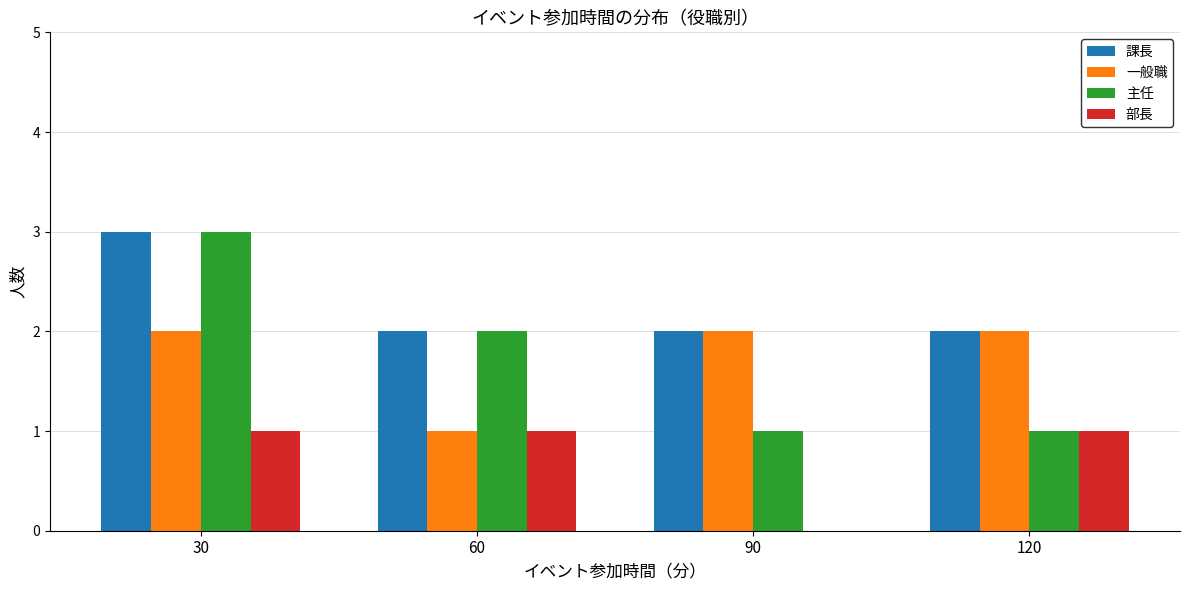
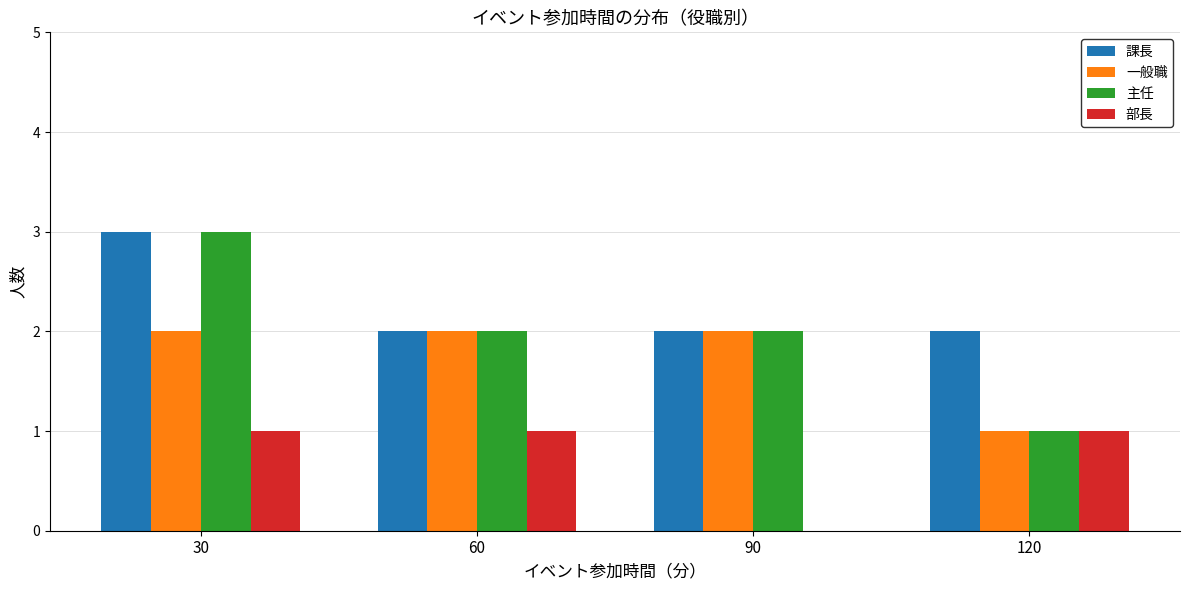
一般職, 60: 1 -> 2
主任, 90: 1 -> 2
一般職, 120: 2 -> 1
